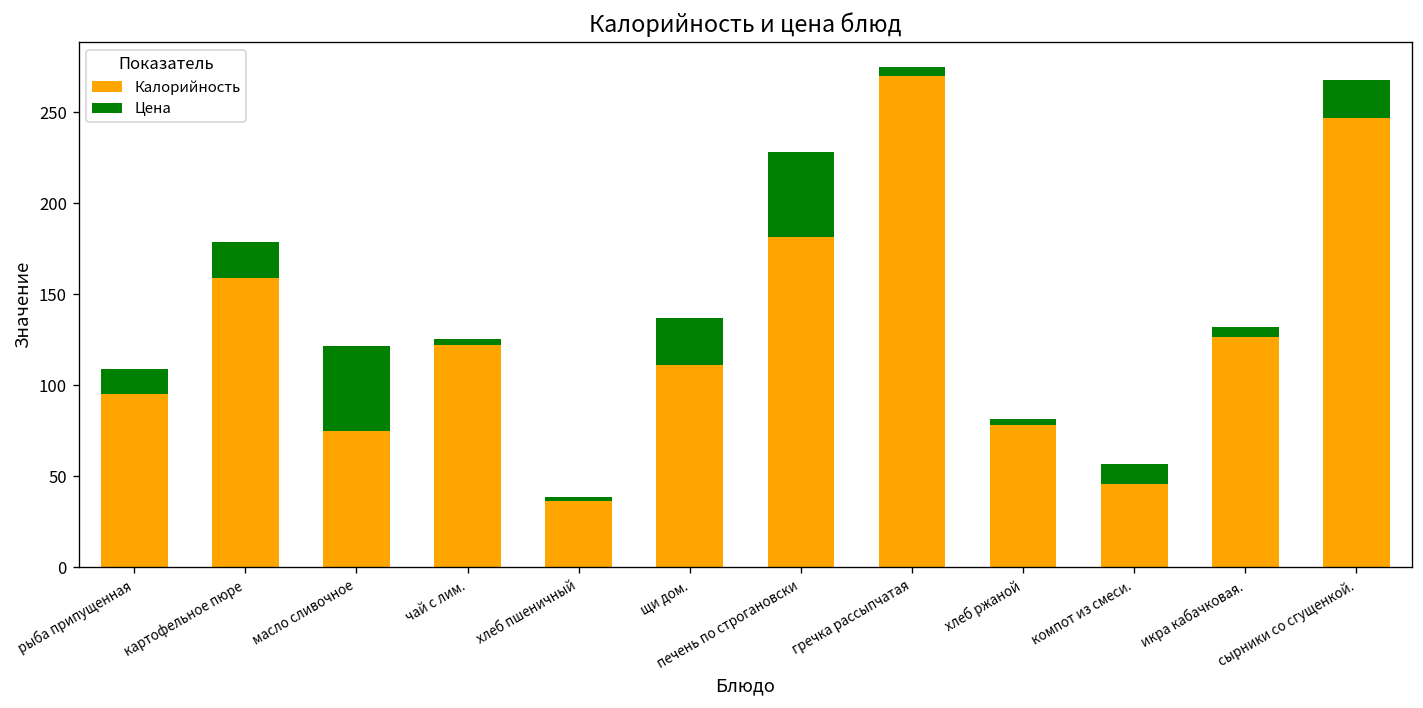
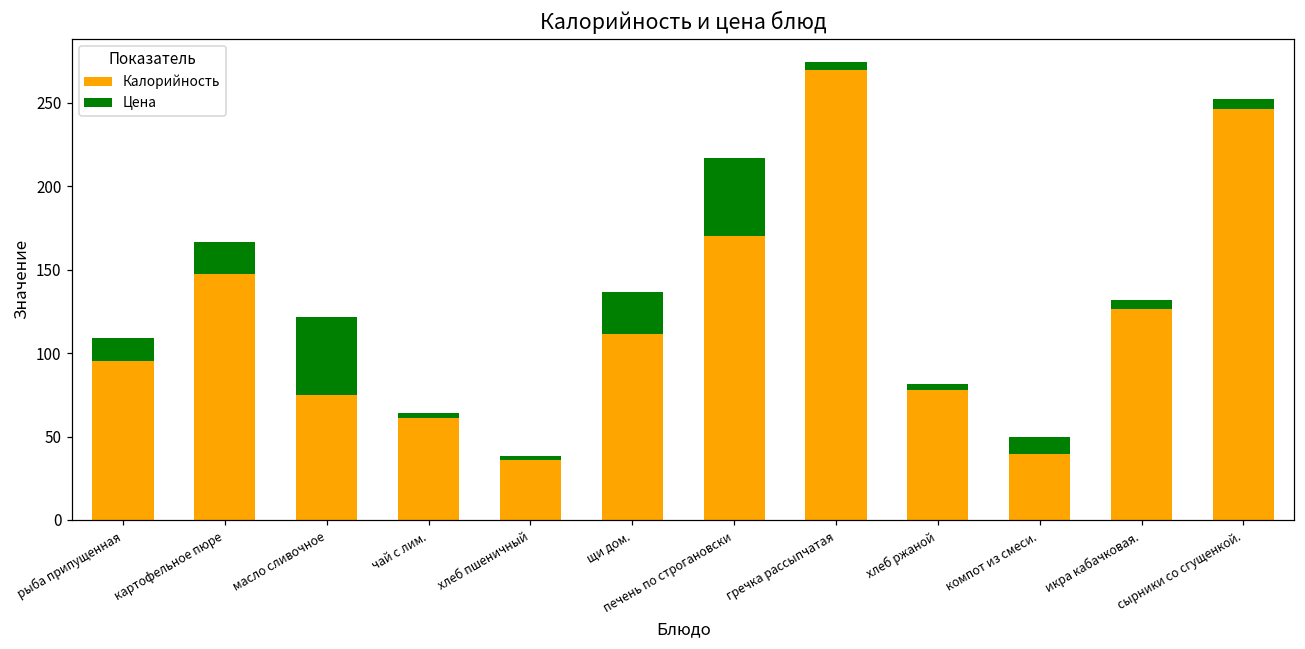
Калорийность, картофельное пюре: 159 -> 147
Калорийность, чай с лим.: 122 -> 61
Калорийность, печень по строгановски: 182 -> 170
Калорийность, компот из смеси.: 46 -> 39
Цена, сырники со сгущенкой.: 21 -> 6
